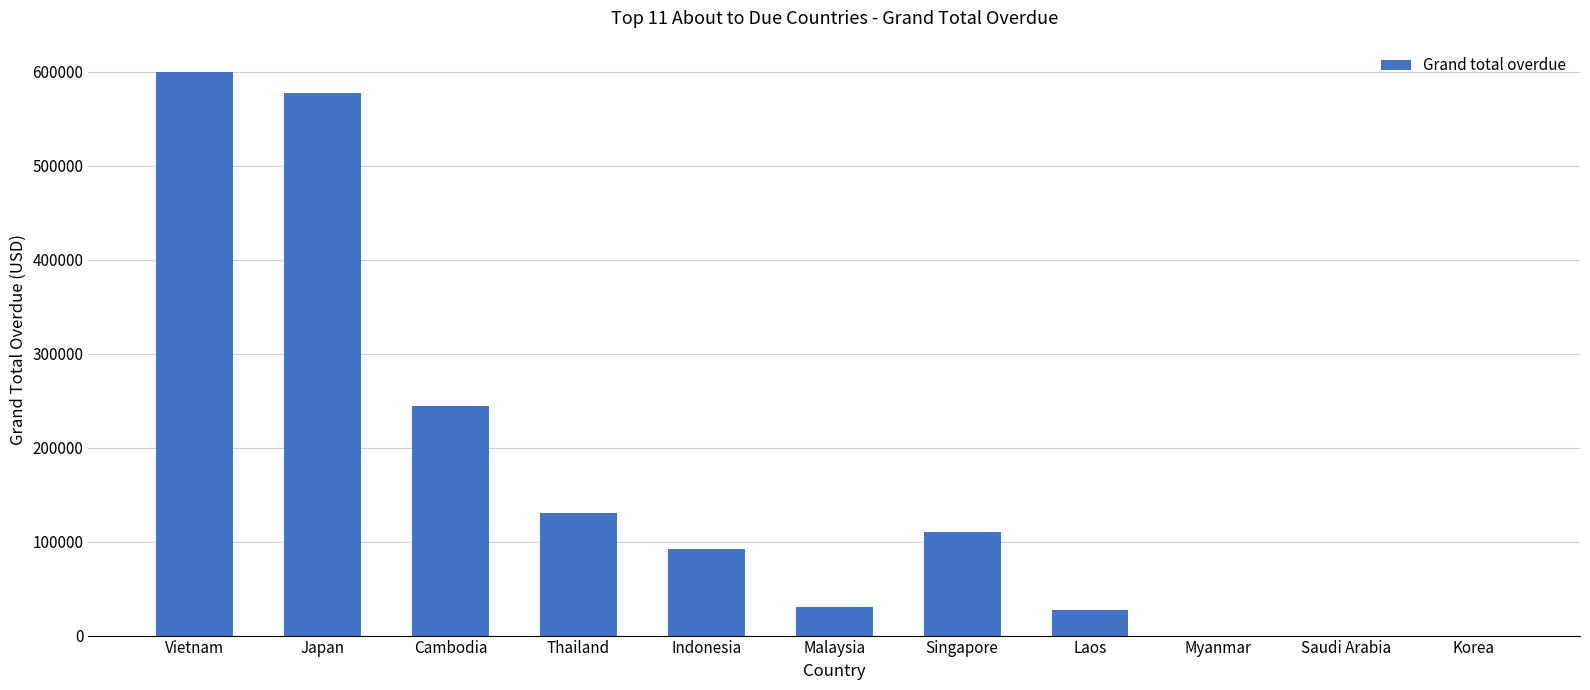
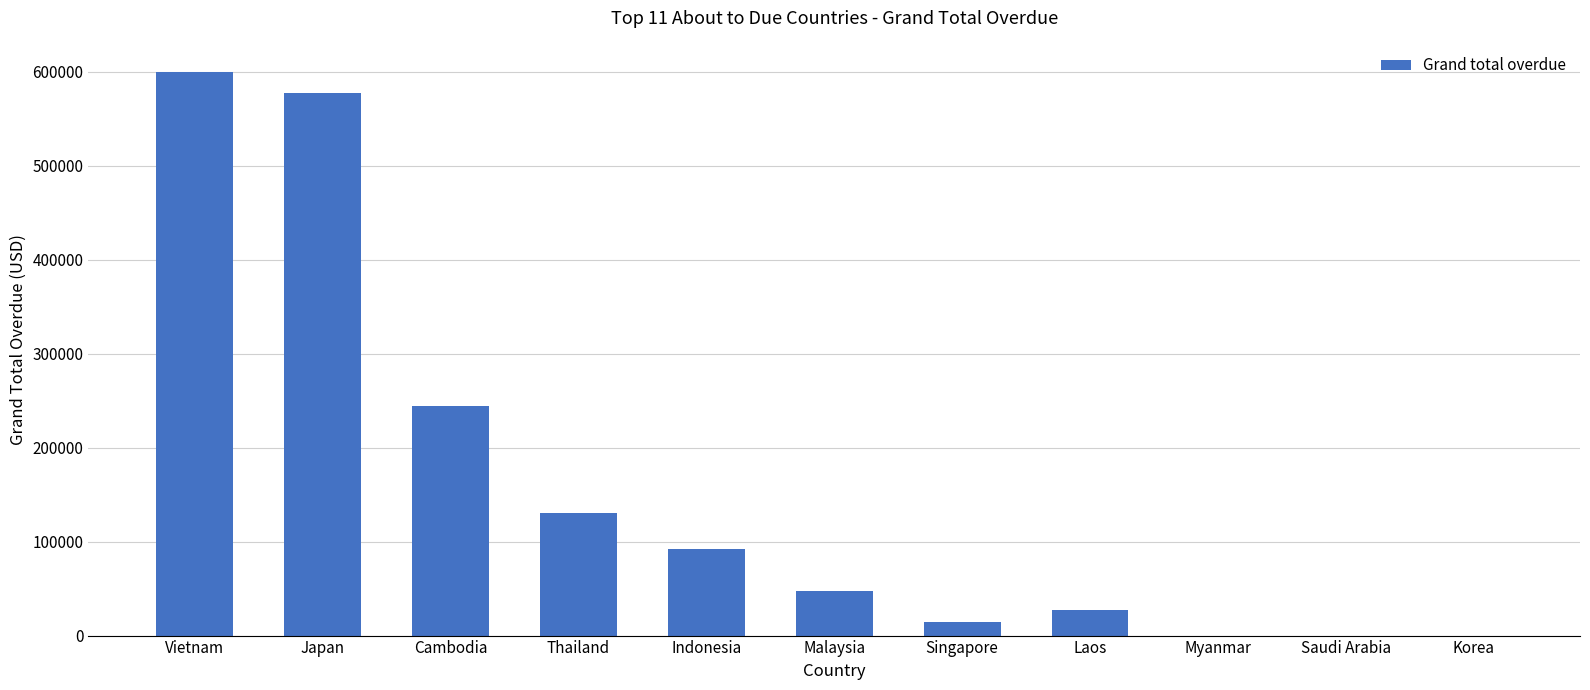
Malaysia: 30000 -> 50000
Singapore: 110000 -> 10000
